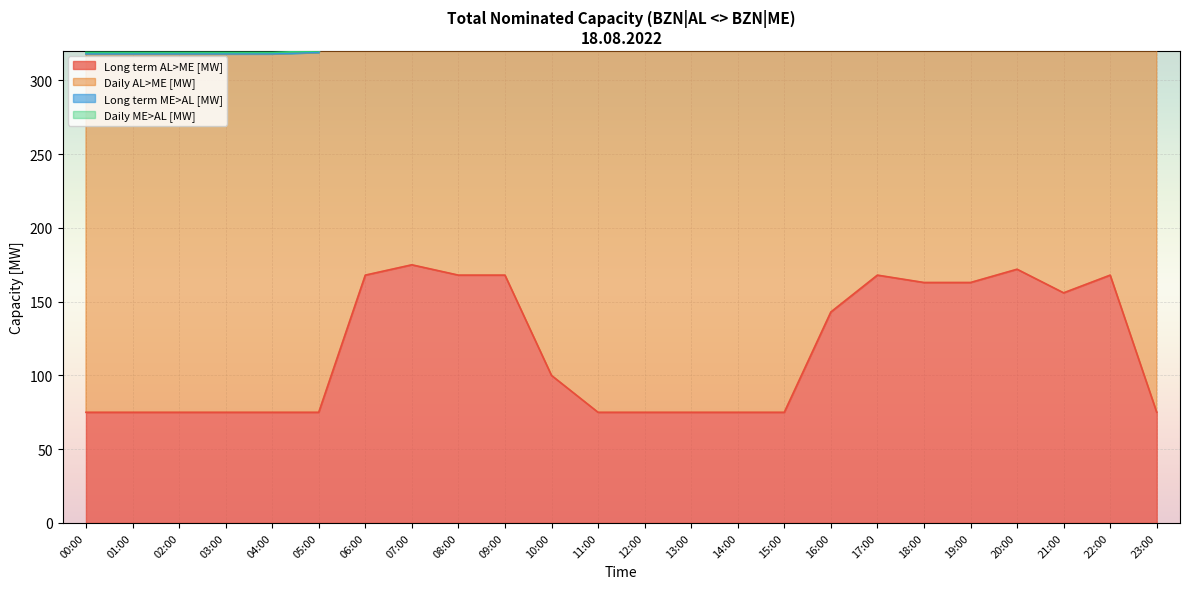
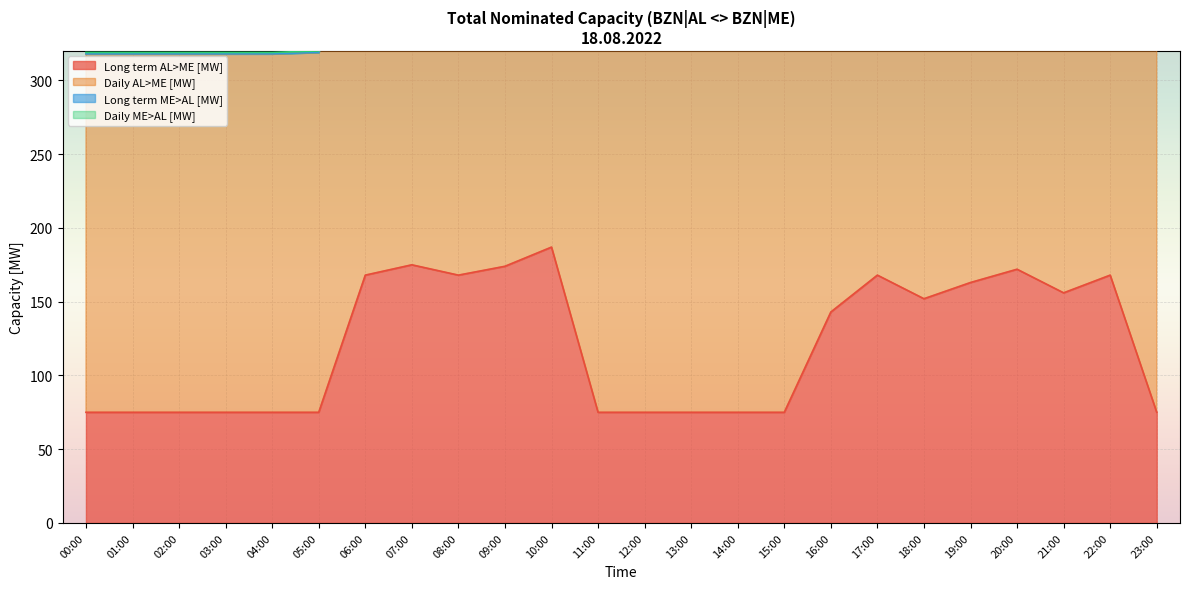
Long term AL>ME [MW], 09:00: 168 -> 174
Long term AL>ME [MW], 10:00: 100 -> 187
Long term AL>ME [MW], 18:00: 163 -> 152
